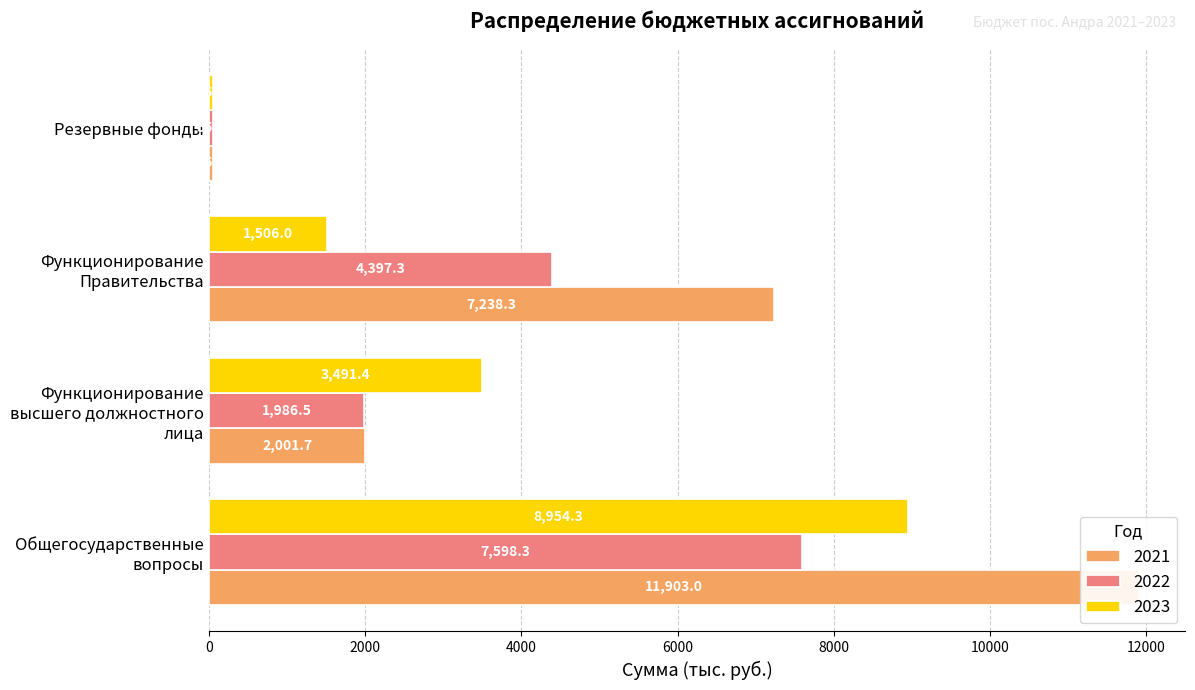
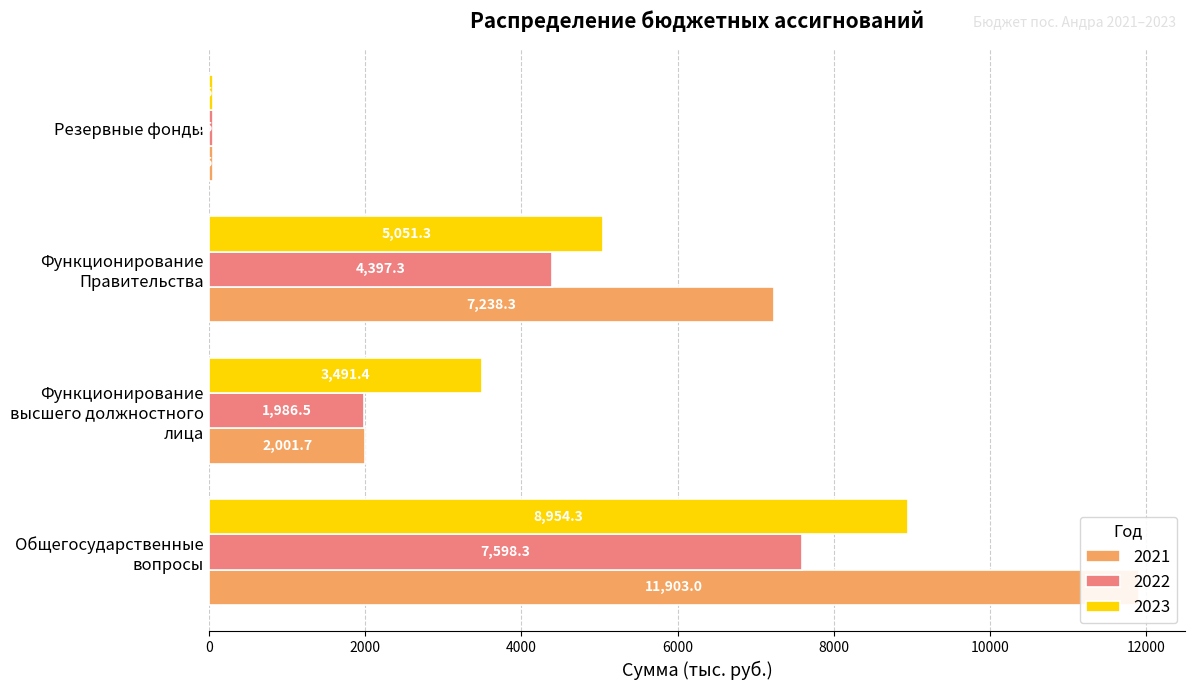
2023, Функционирование Правительства: 1,506.0 -> 5,051.3
